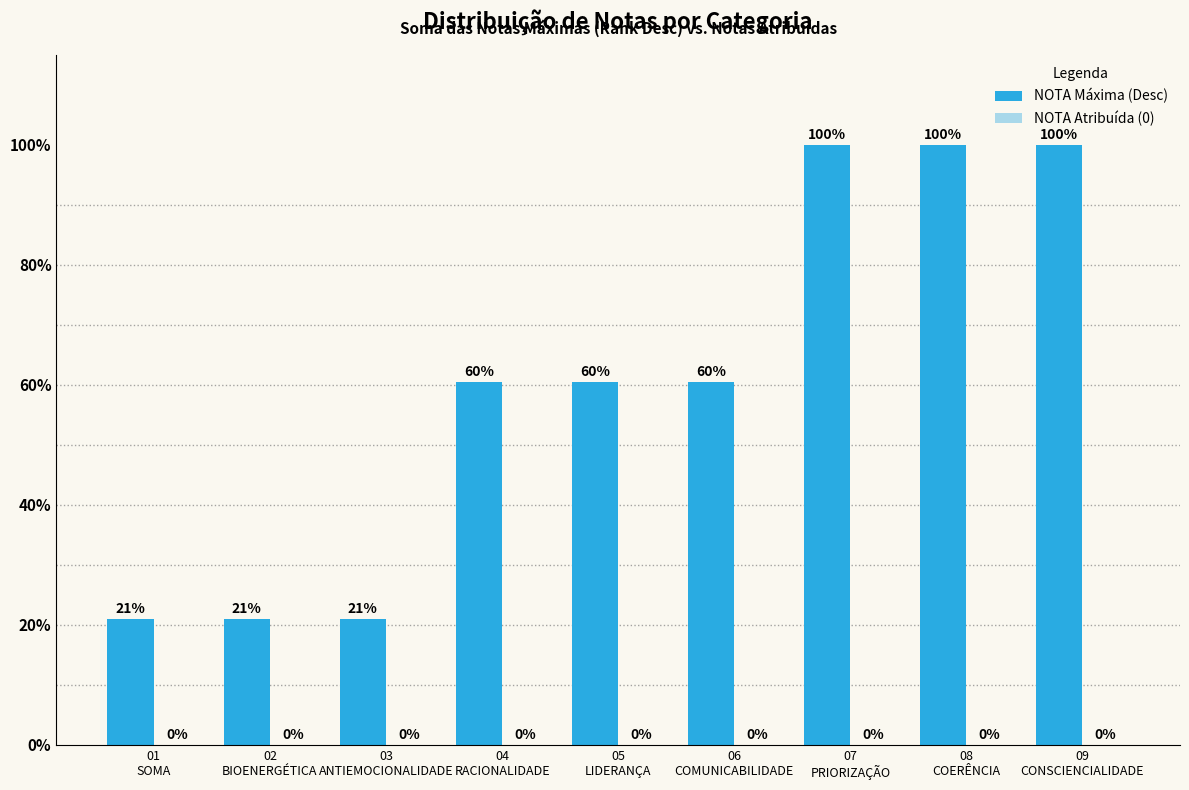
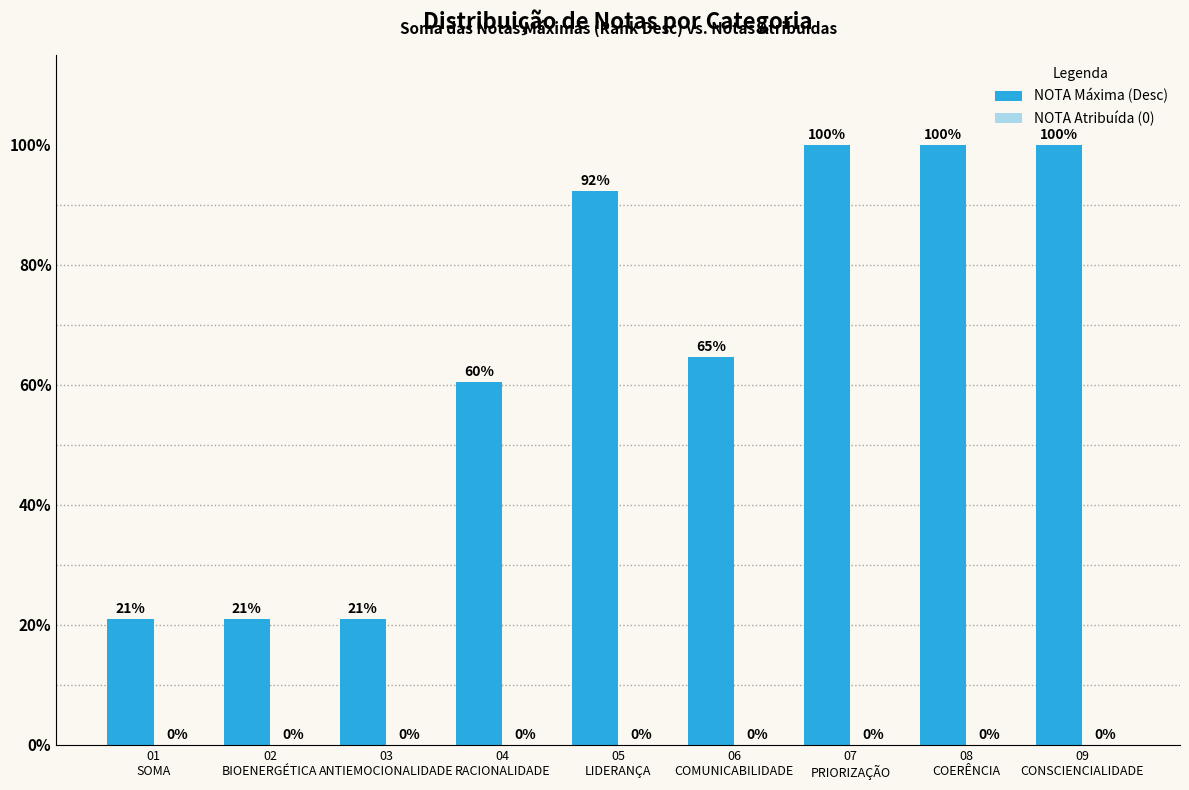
NOTA Máxima (Desc), 05 LIDERANÇA: 60% -> 92%
NOTA Máxima (Desc), 06 COMUNICABILIDADE: 60% -> 65%
